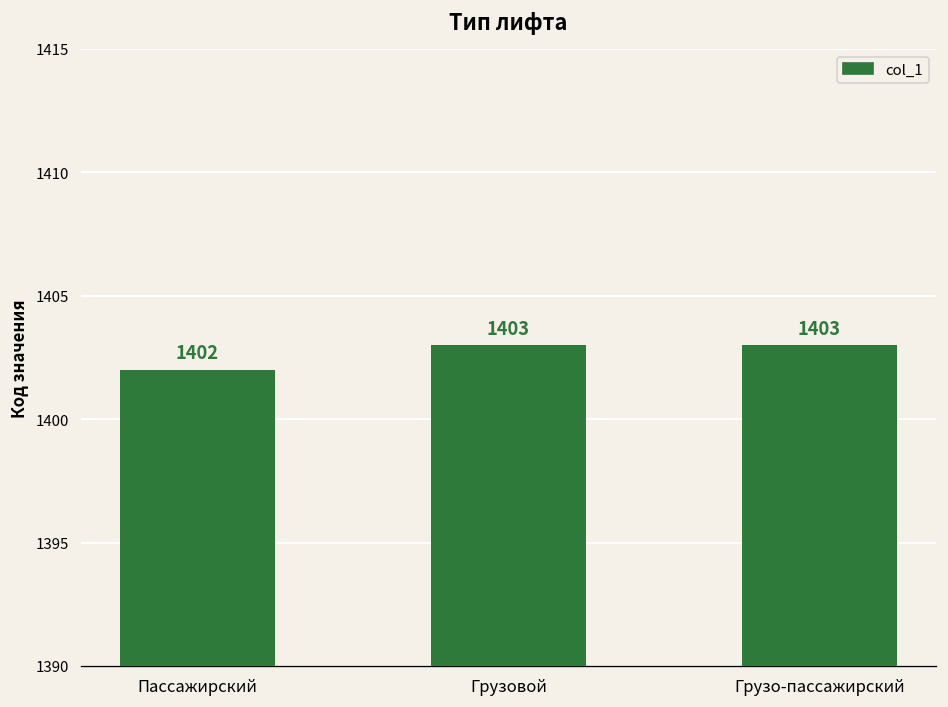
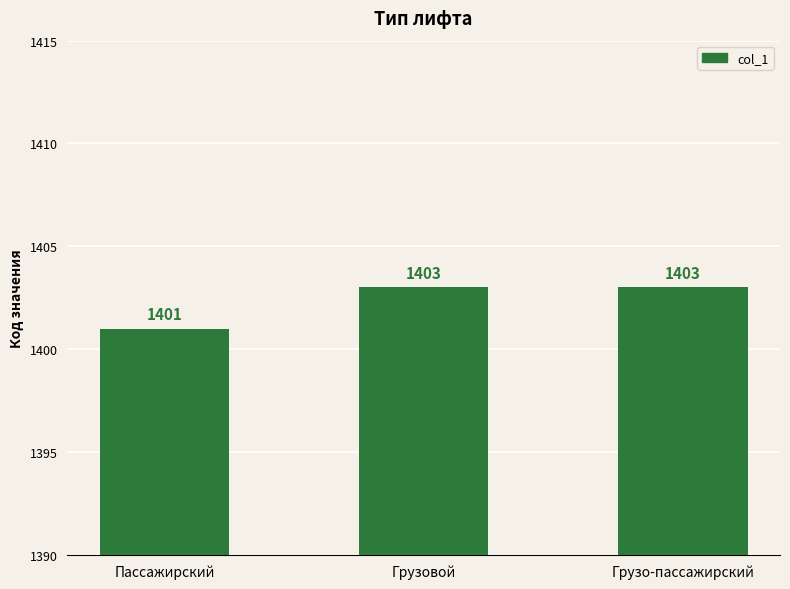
Пассажирский: 1402 -> 1401
